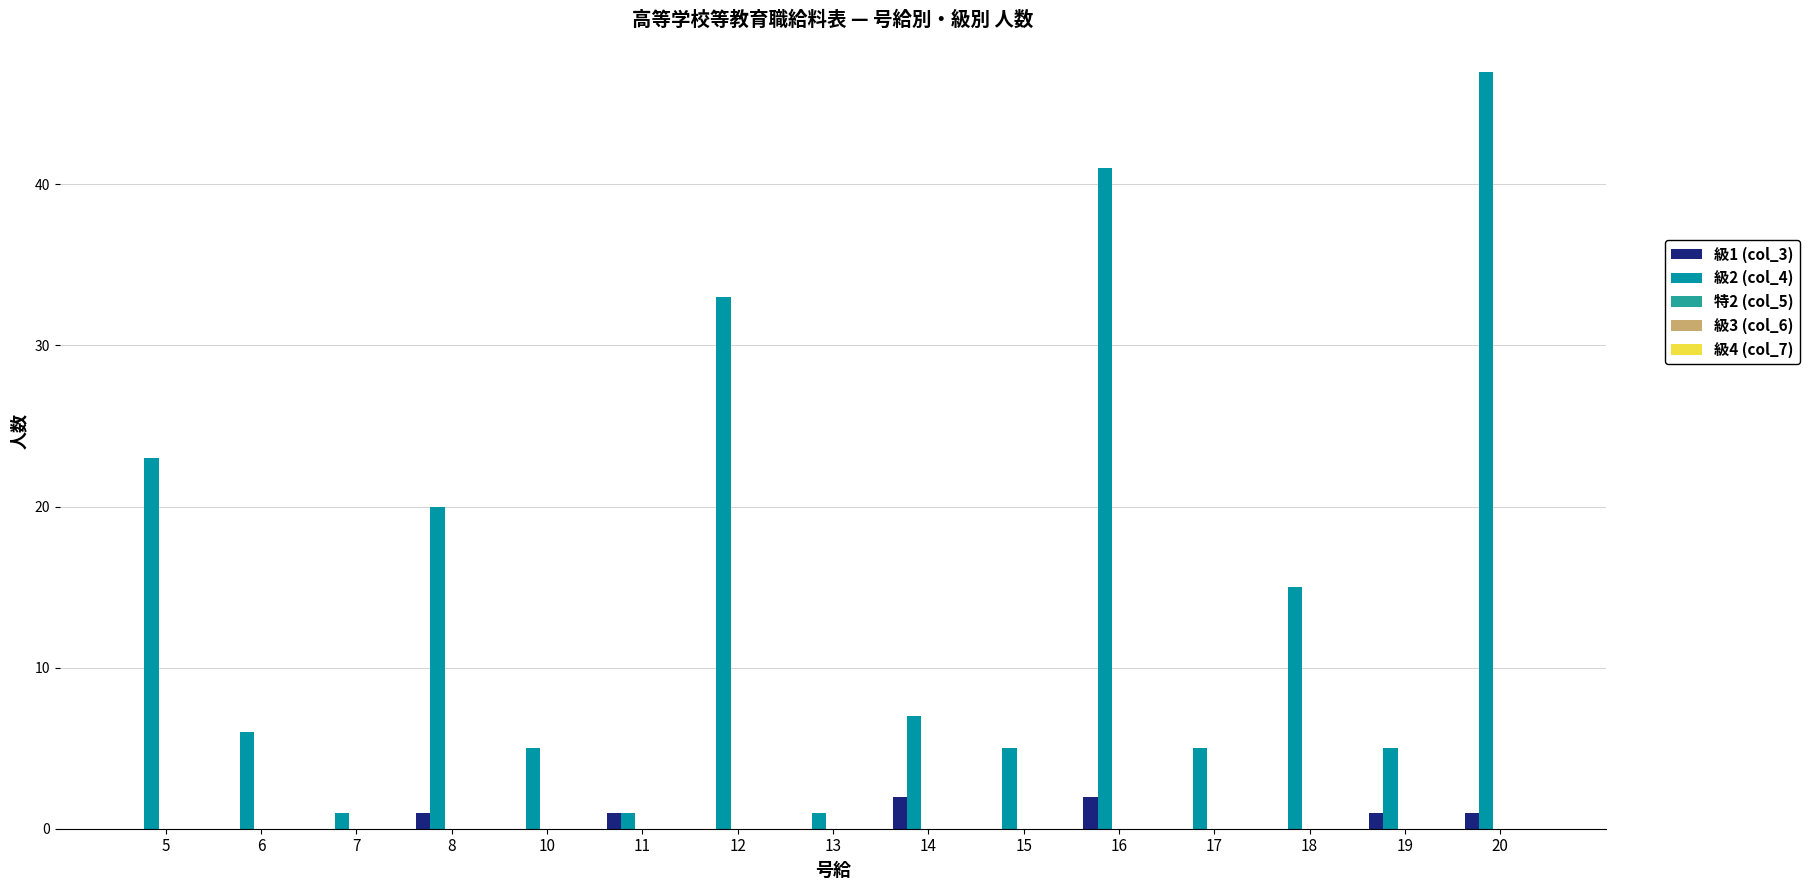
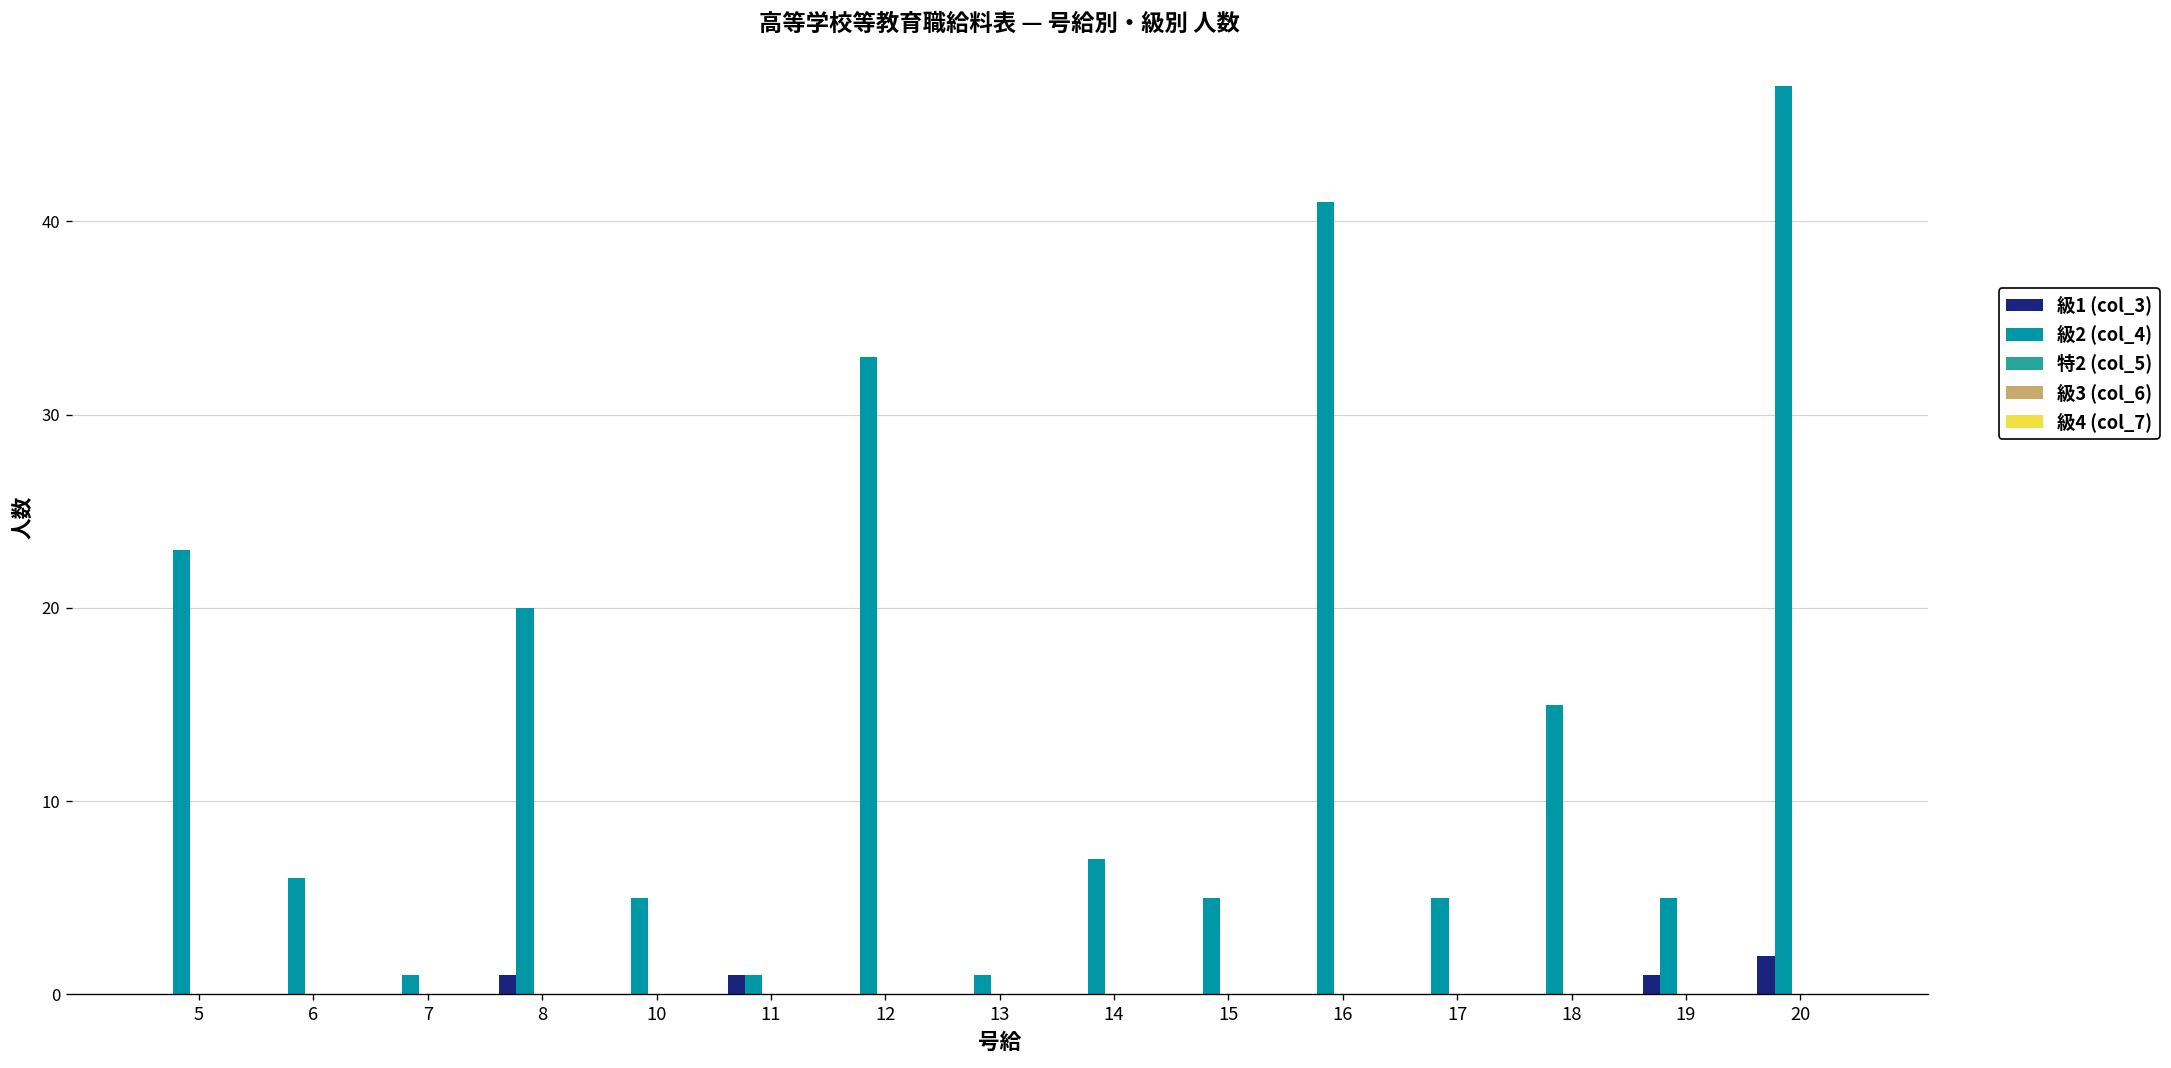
級1 (col_3), 14: 2 -> 0
級1 (col_3), 16: 2 -> 0
級1 (col_3), 20: 1 -> 2
